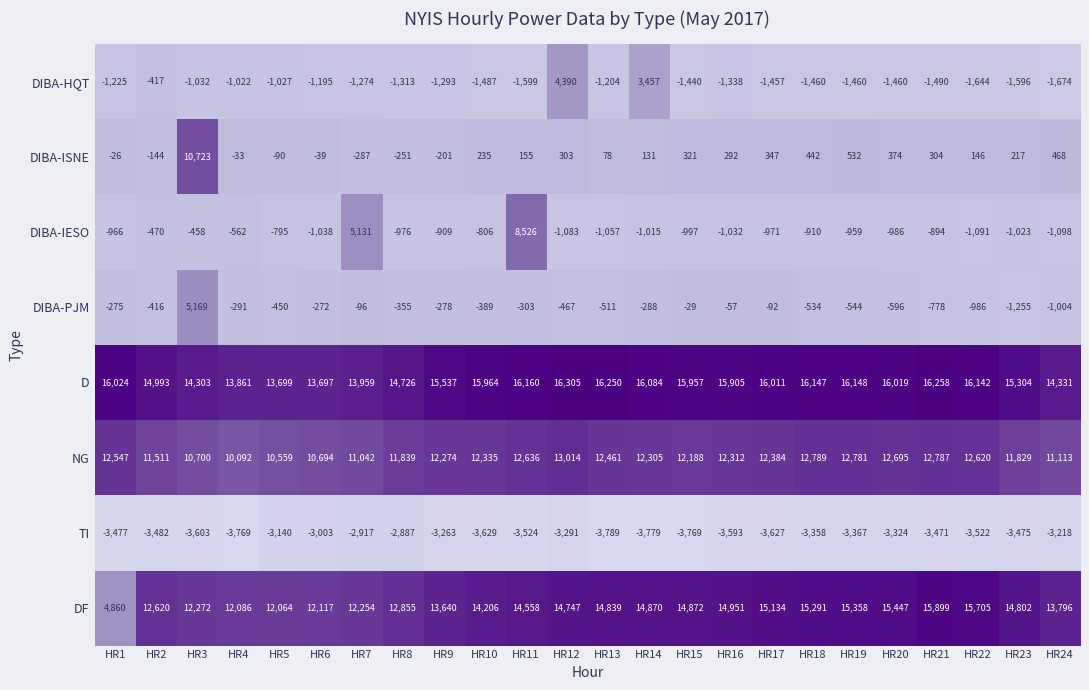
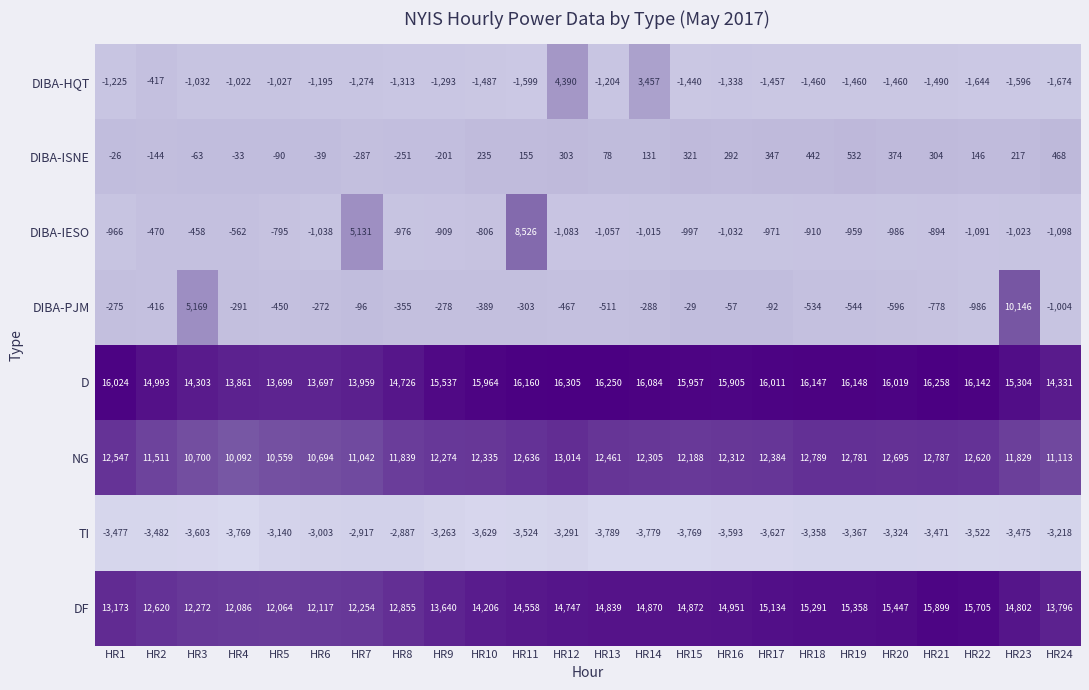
DIBA-ISNE, HR3: 10,723 -> -63
DIBA-PJM, HR23: -1,255 -> 10,146
DF, HR1: 4,860 -> 13,173
